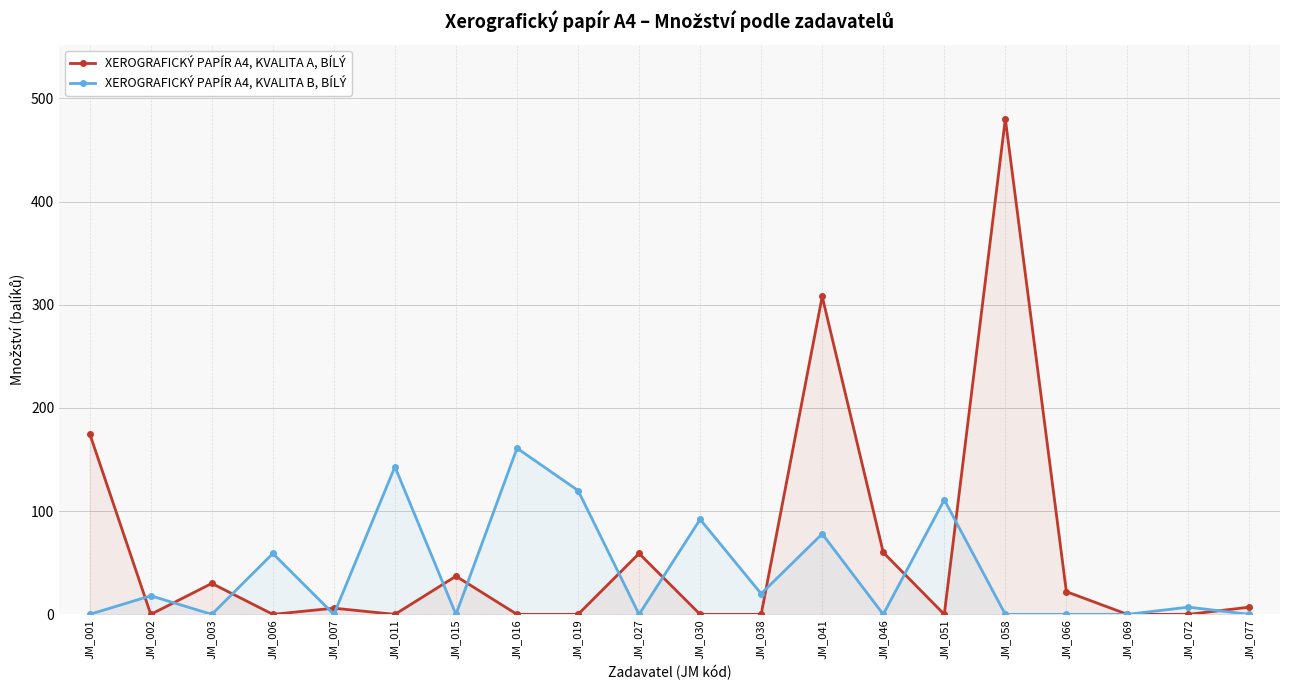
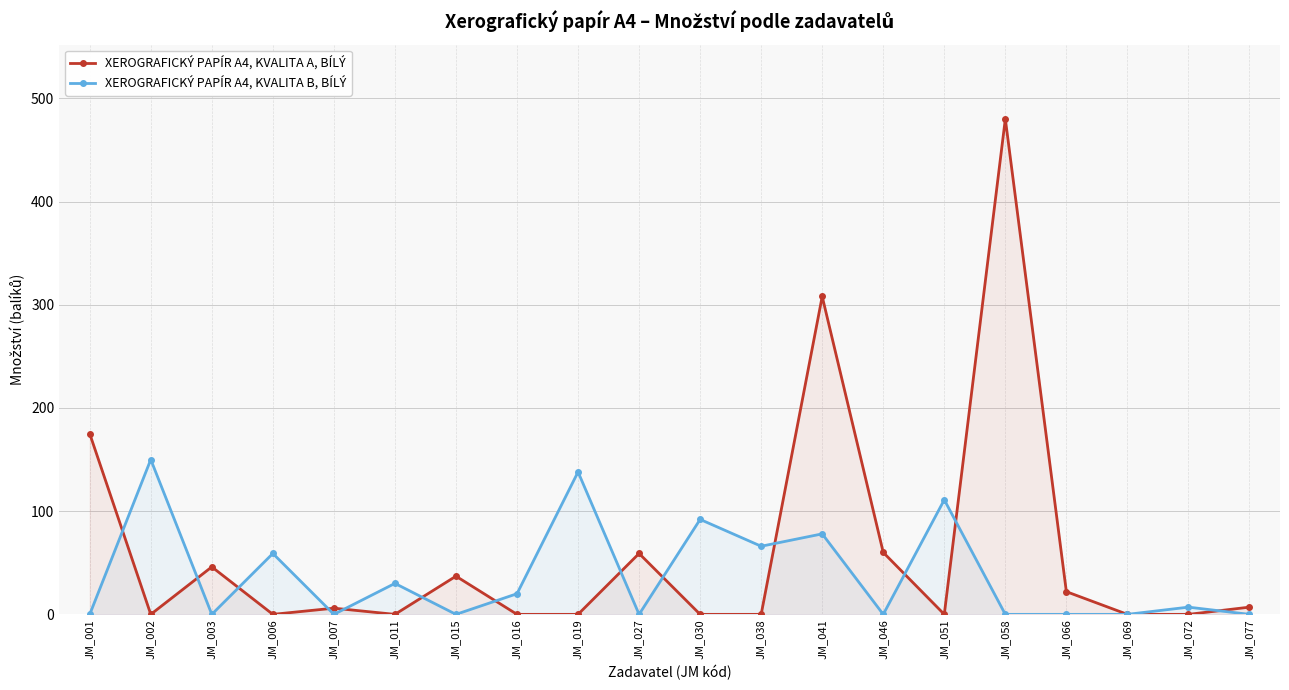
XEROGRAFICKÝ PAPÍR A4, KVALITA B, BÍLÝ, JM_002: 18 -> 150
XEROGRAFICKÝ PAPÍR A4, KVALITA A, BÍLÝ, JM_003: 30 -> 46
XEROGRAFICKÝ PAPÍR A4, KVALITA B, BÍLÝ, JM_011: 143 -> 30
XEROGRAFICKÝ PAPÍR A4, KVALITA B, BÍLÝ, JM_016: 161 -> 20
XEROGRAFICKÝ PAPÍR A4, KVALITA B, BÍLÝ, JM_019: 120 -> 138
XEROGRAFICKÝ PAPÍR A4, KVALITA B, BÍLÝ, JM_038: 20 -> 66
